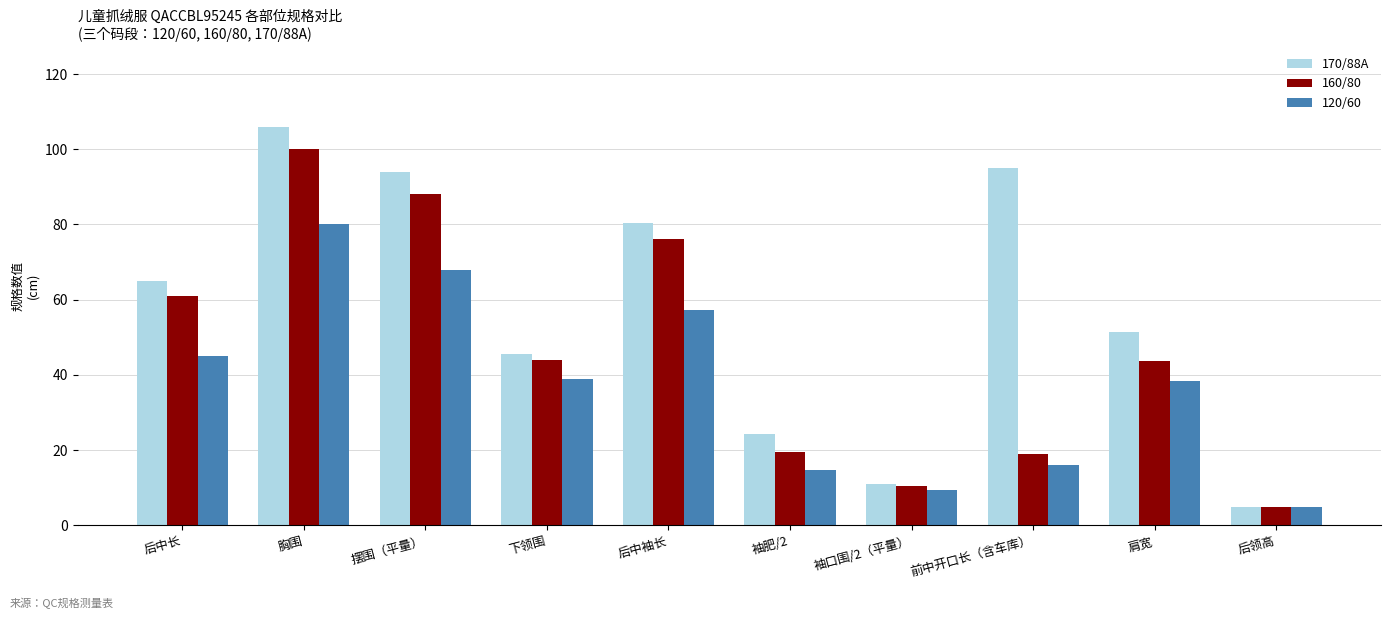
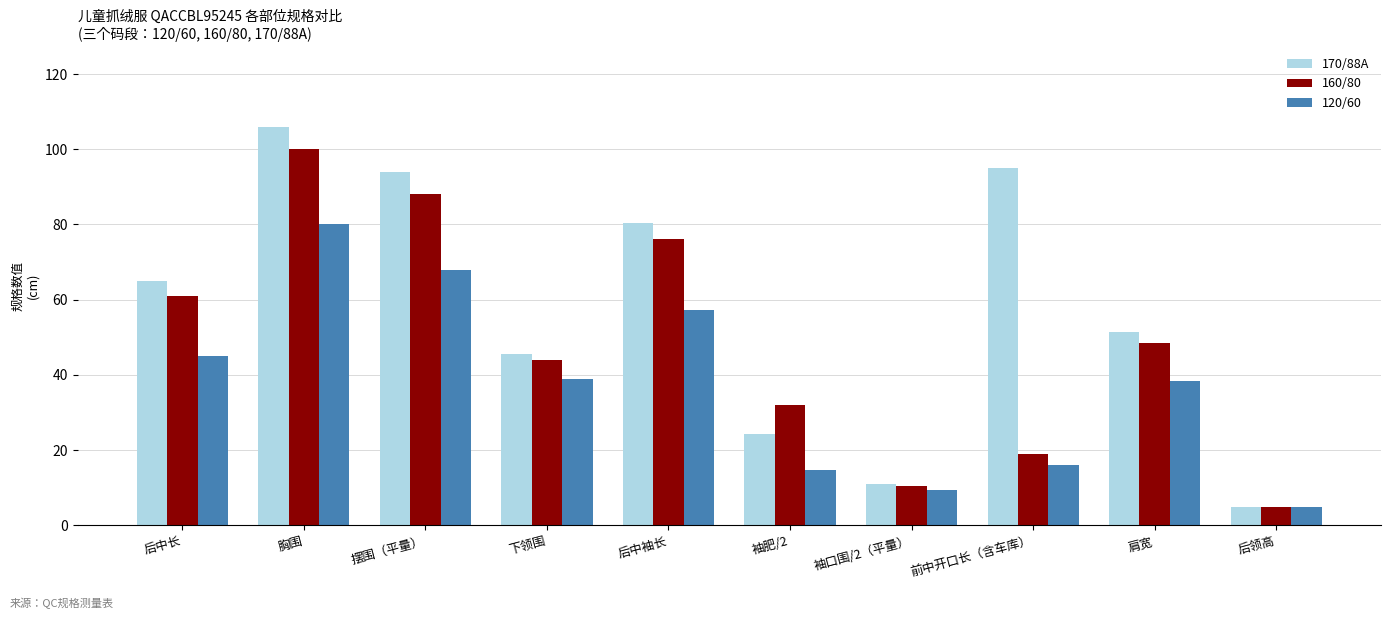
160/80, 袖肥/2: 20 -> 32
160/80, 肩宽: 44 -> 49
